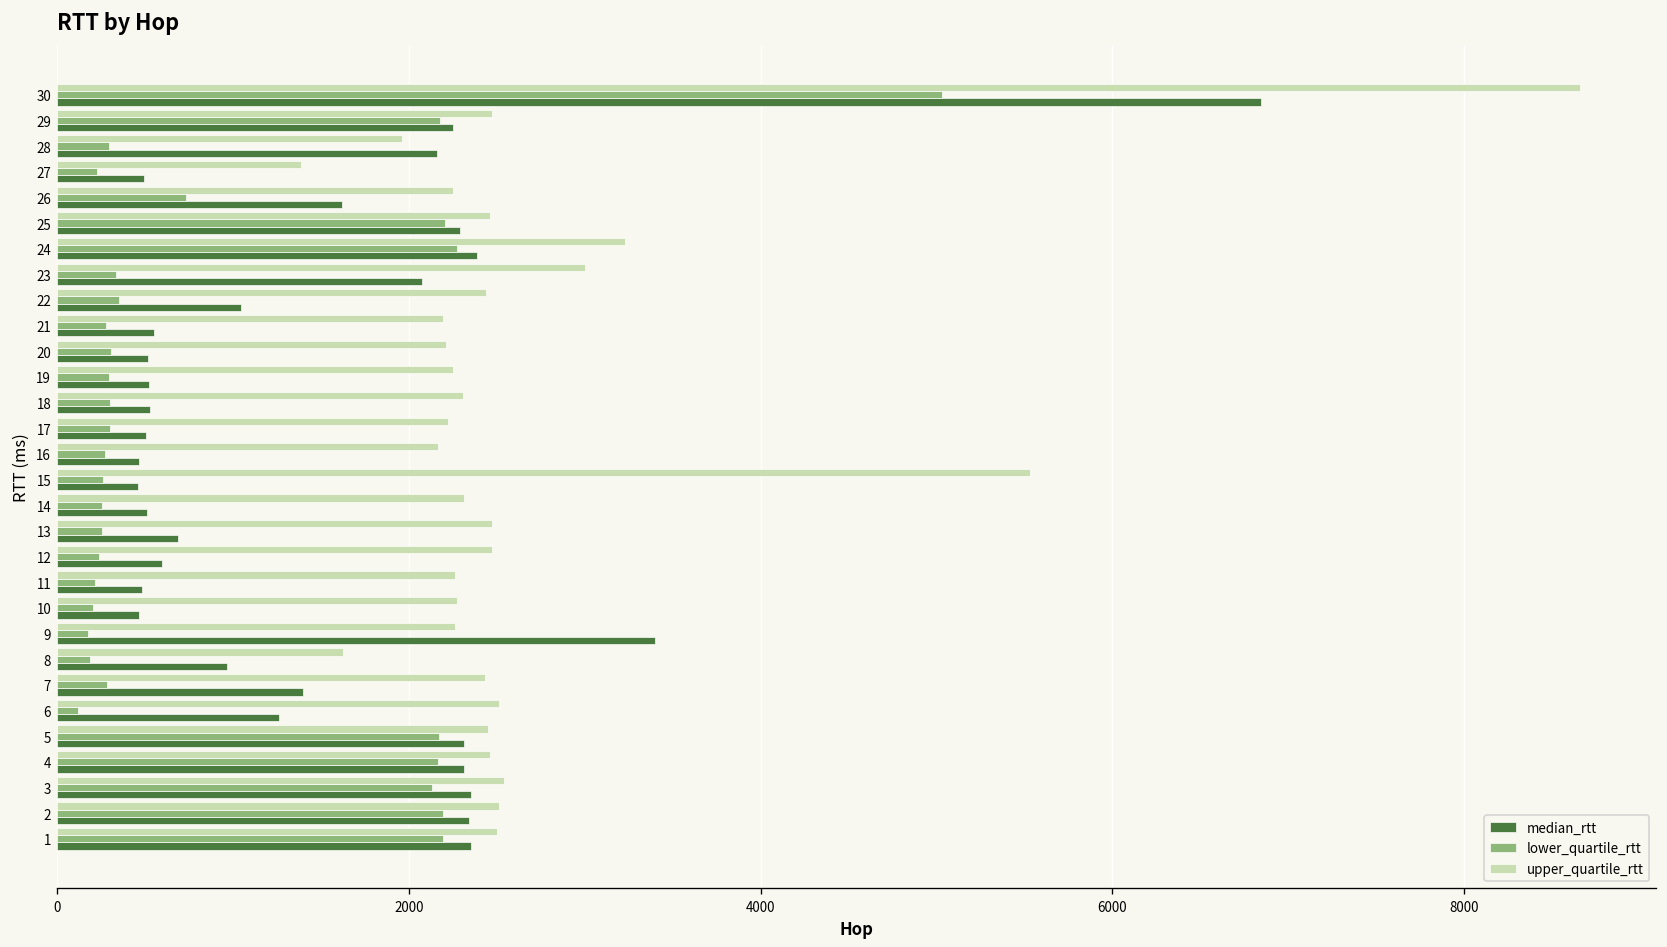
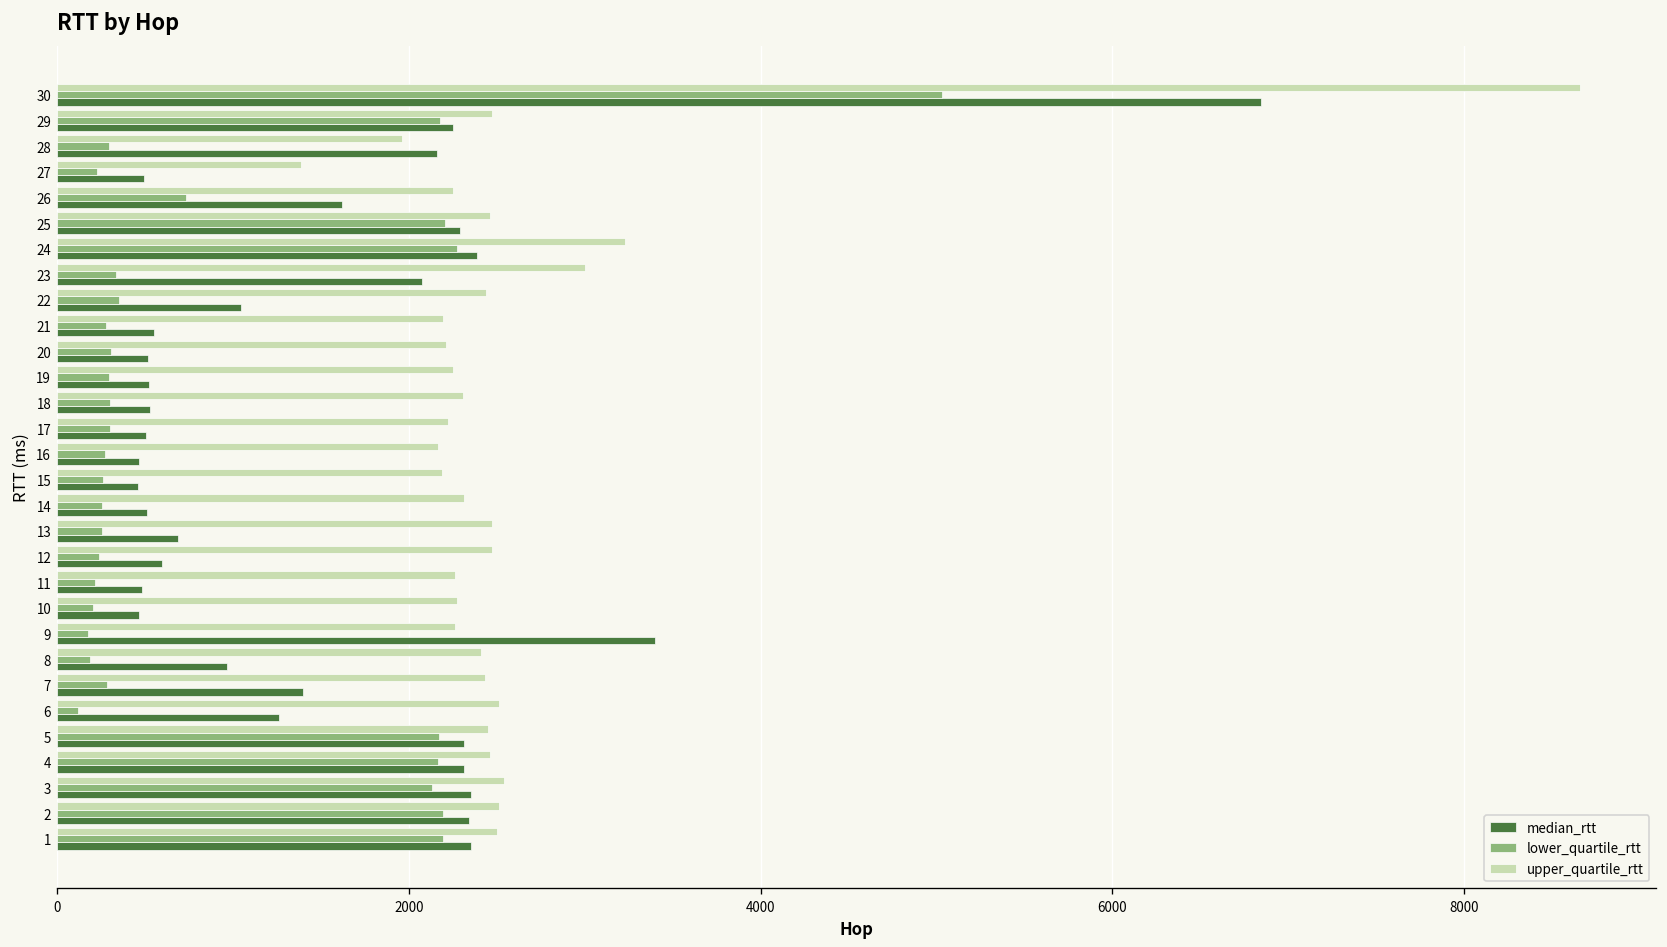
upper_quartile_rtt, 15: 5530 -> 2190
upper_quartile_rtt, 8: 1630 -> 2410
